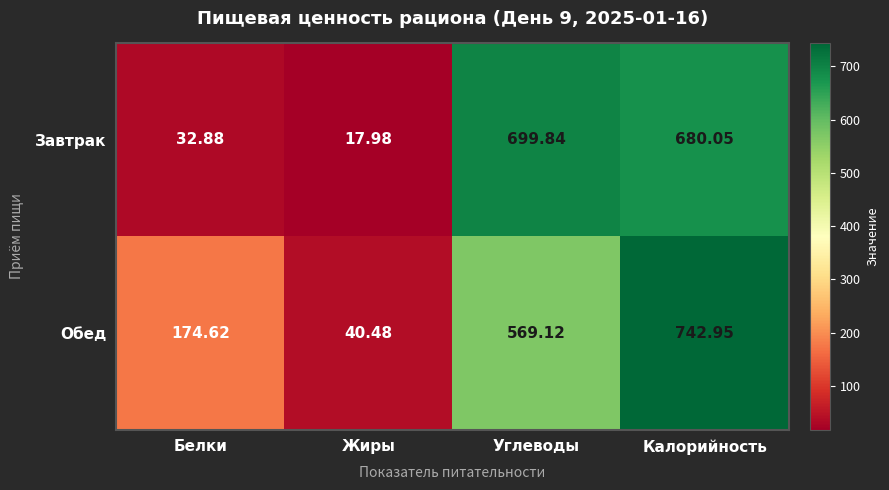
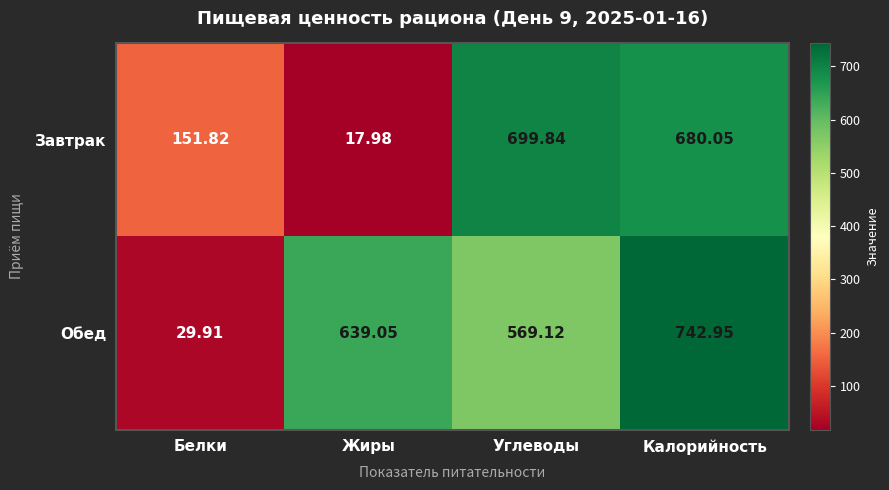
Завтрак, Белки: 32.88 -> 151.82
Обед, Белки: 174.62 -> 29.91
Обед, Жиры: 40.48 -> 639.05
